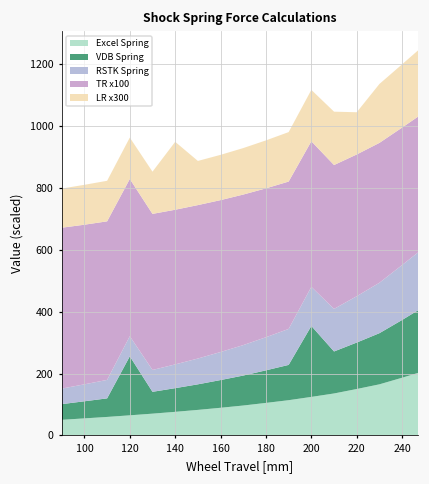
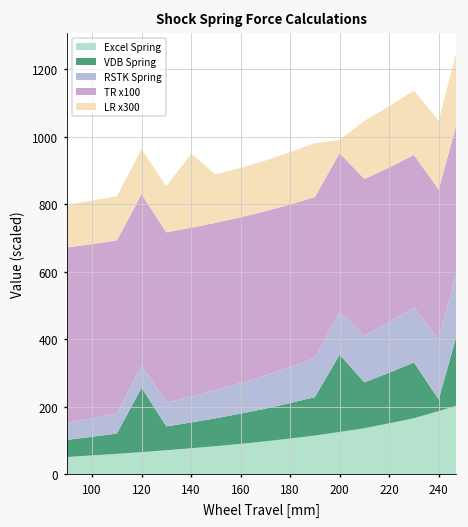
LR x300, 200: 170 -> 40
LR x300, 220: 140 -> 180
VDB Spring, 240: 190 -> 30
